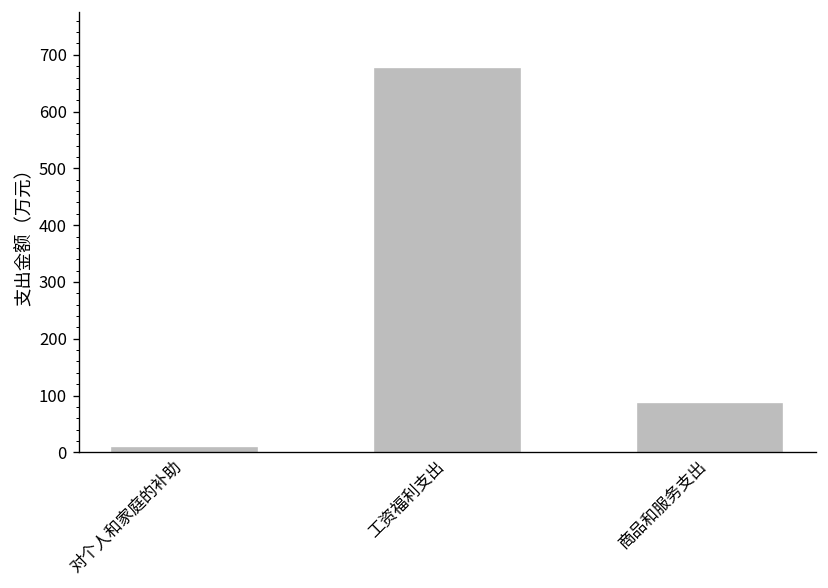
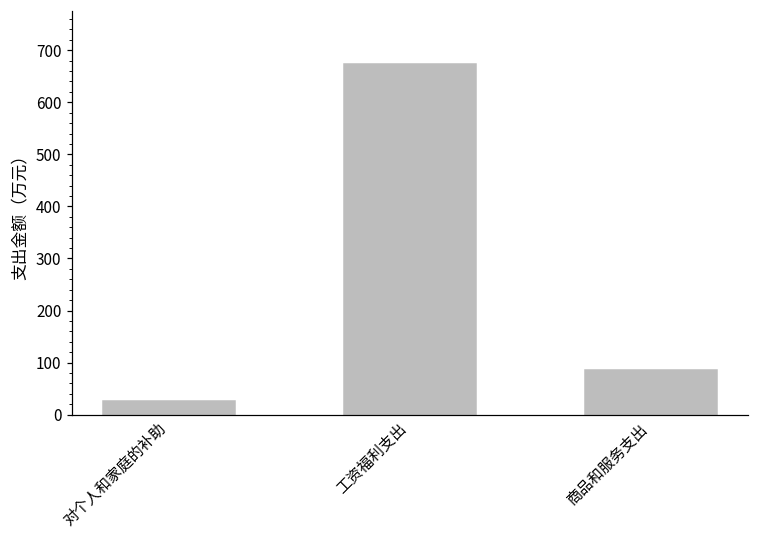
对个人和家庭的补助: 10 -> 30
